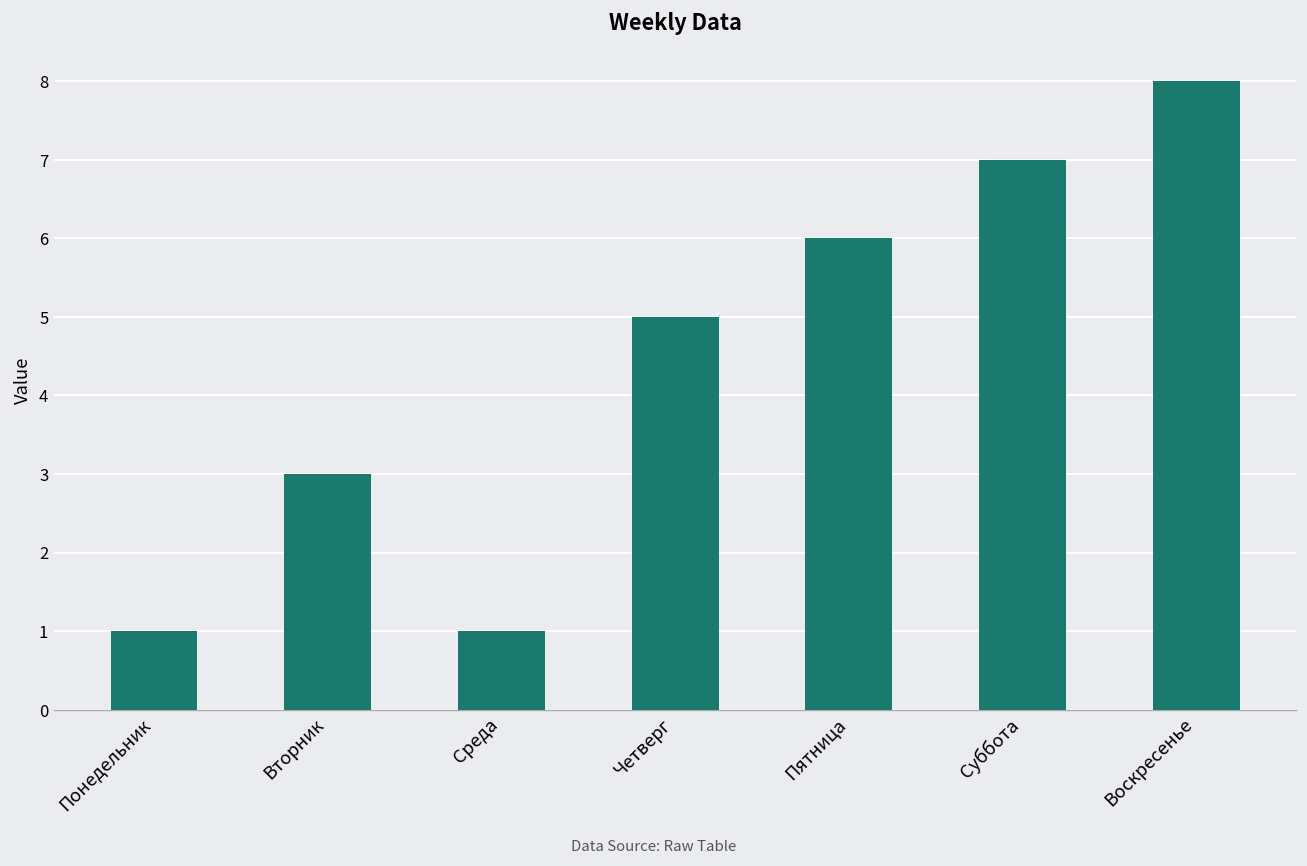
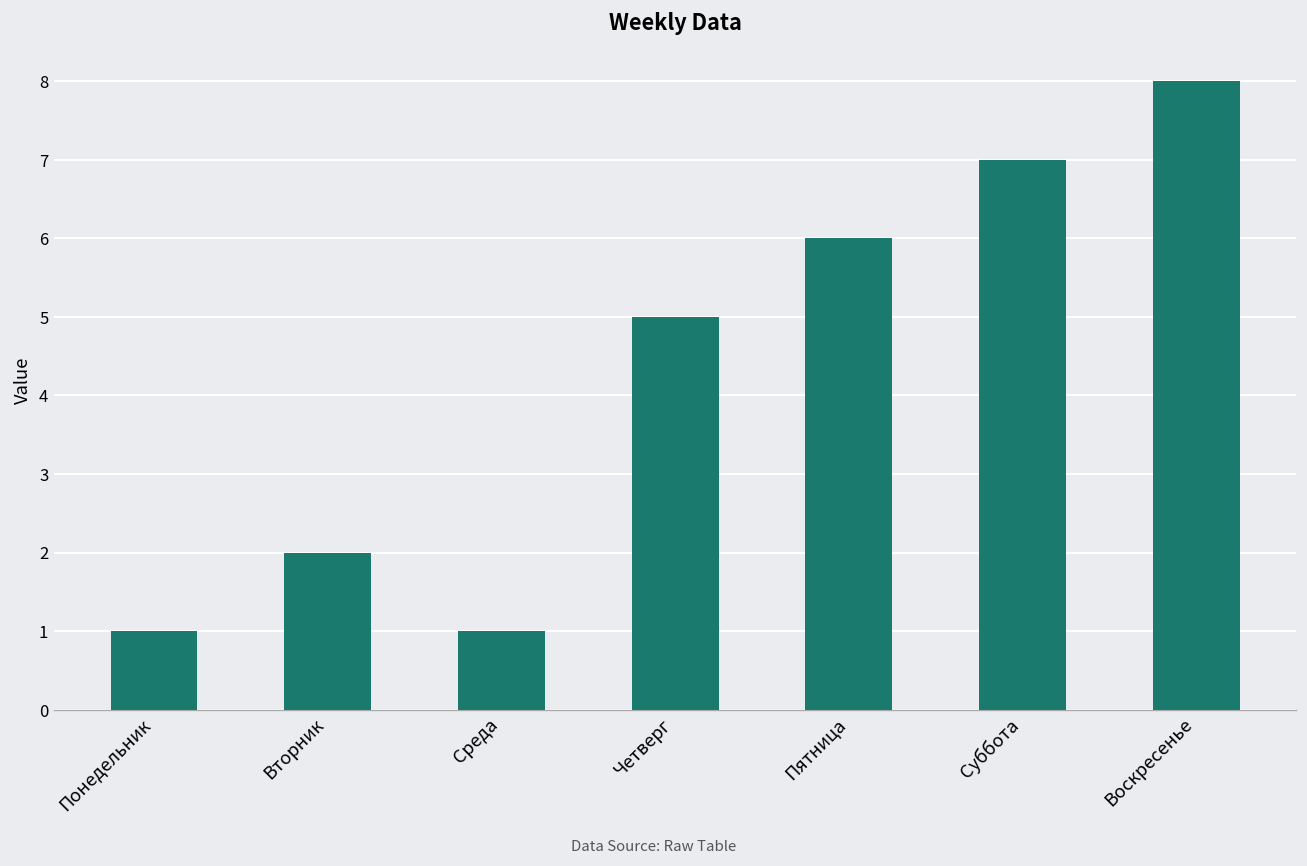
Вторник: 3 -> 2
